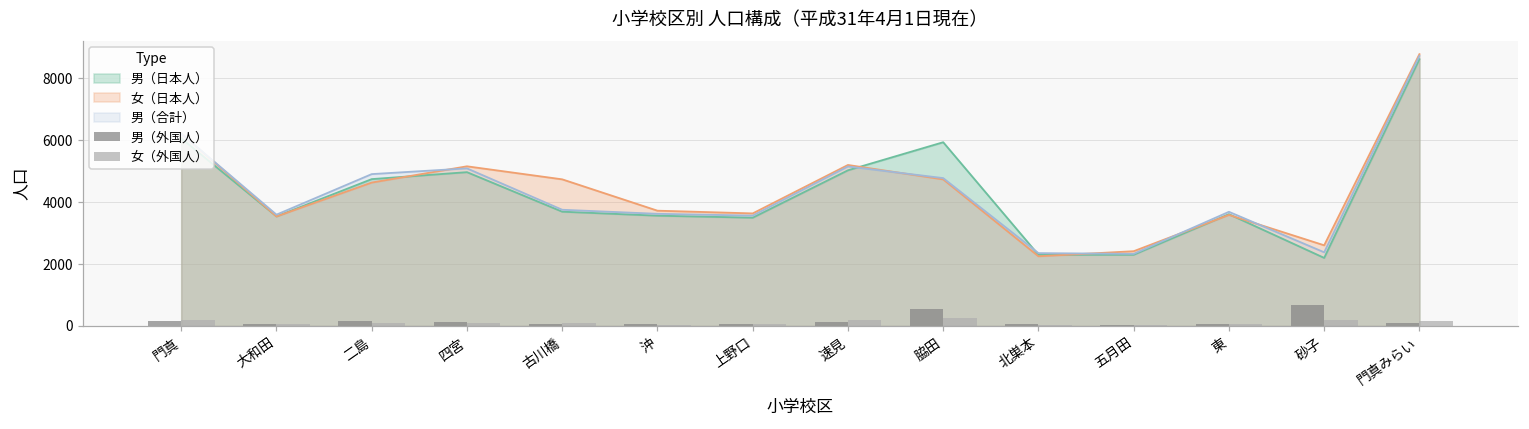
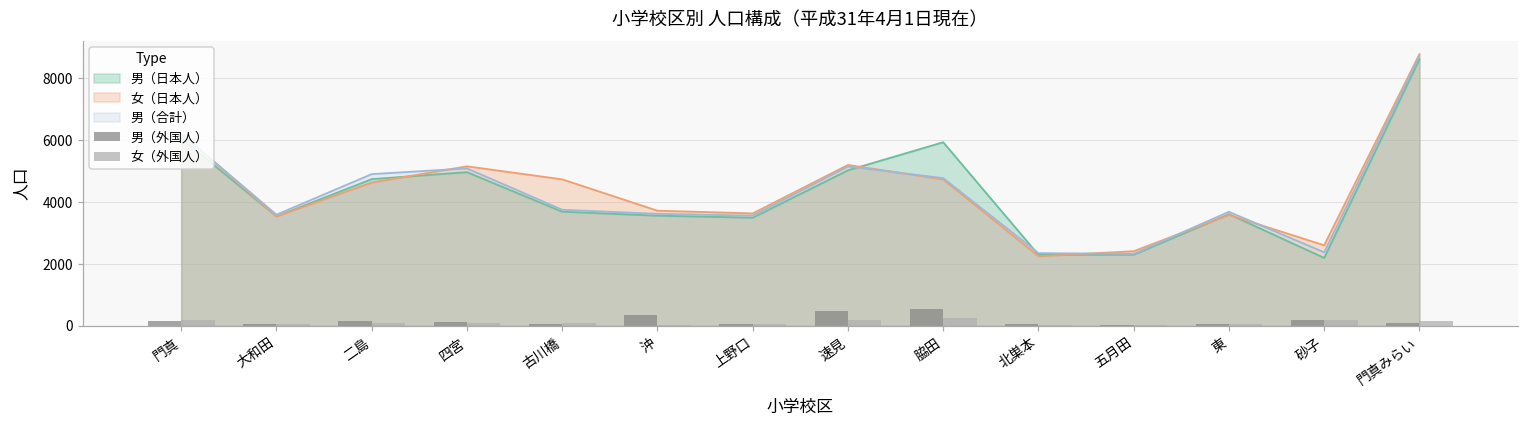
男（外国人）, 沖: 100 -> 300
男（外国人）, 速見: 100 -> 500
男（外国人）, 砂子: 700 -> 200
